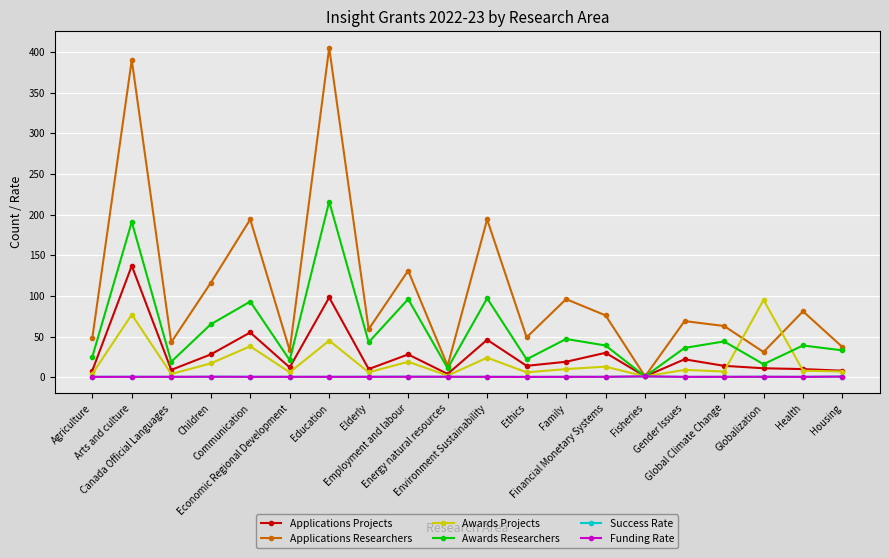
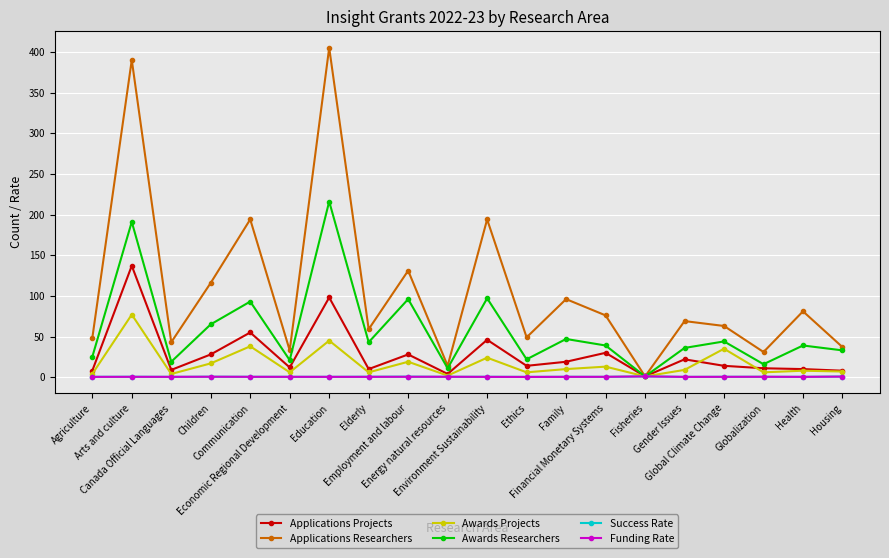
Awards Projects, Global Climate Change: 10 -> 40
Awards Projects, Globalization: 100 -> 10
